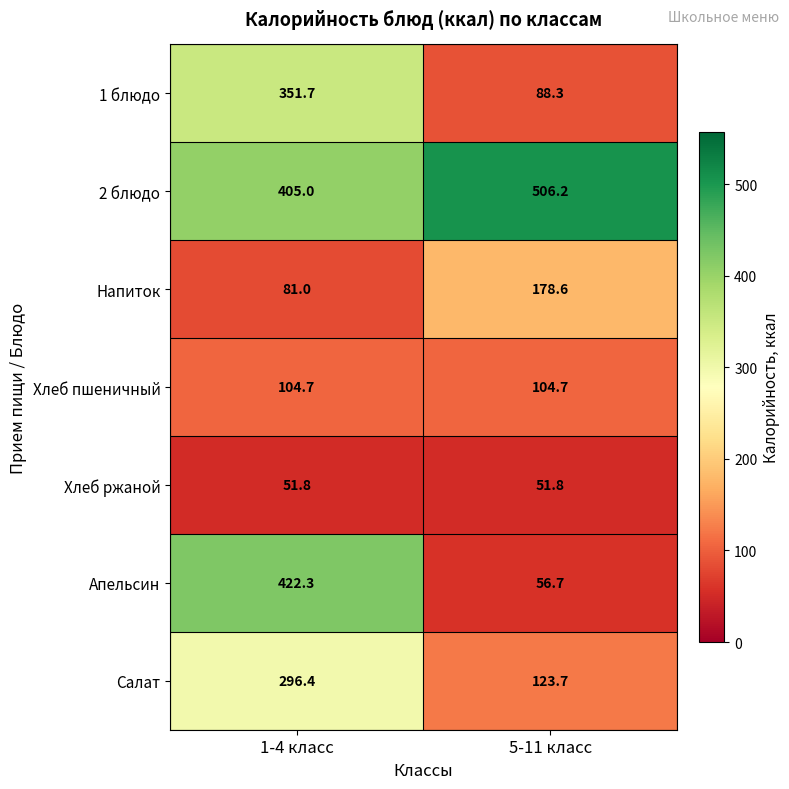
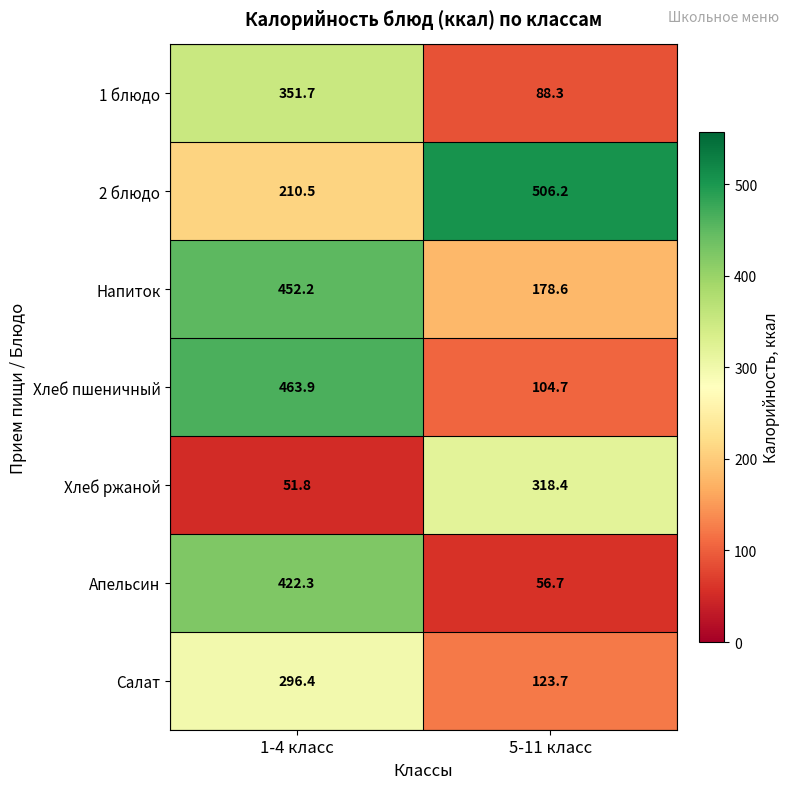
2 блюдо, 1-4 класс: 405.0 -> 210.5
Напиток, 1-4 класс: 81.0 -> 452.2
Хлеб пшеничный, 1-4 класс: 104.7 -> 463.9
Хлеб ржаной, 5-11 класс: 51.8 -> 318.4
